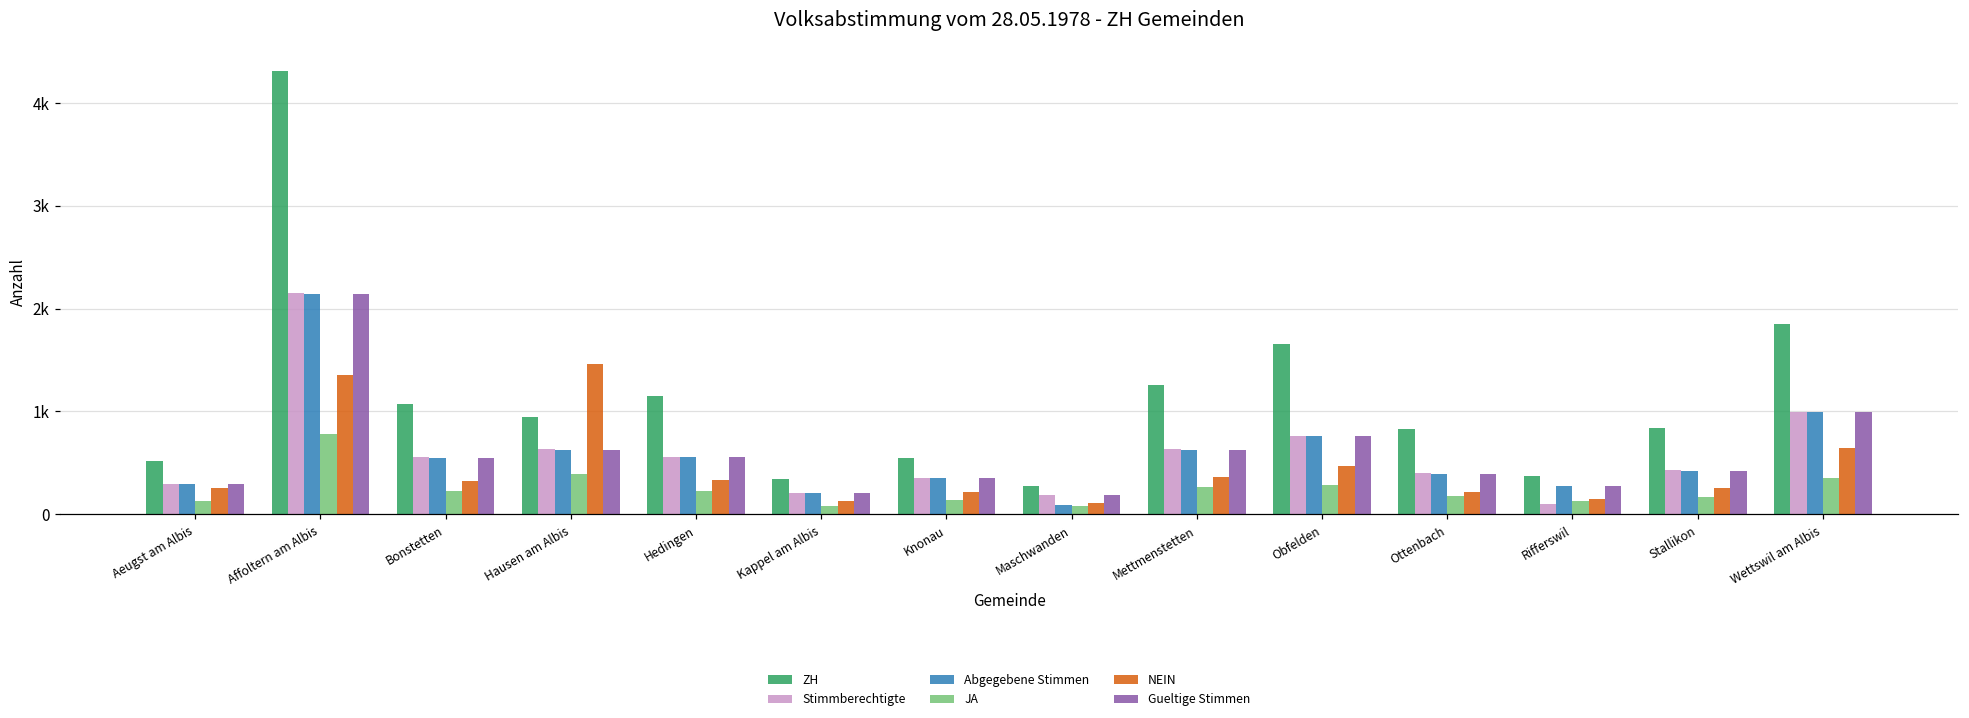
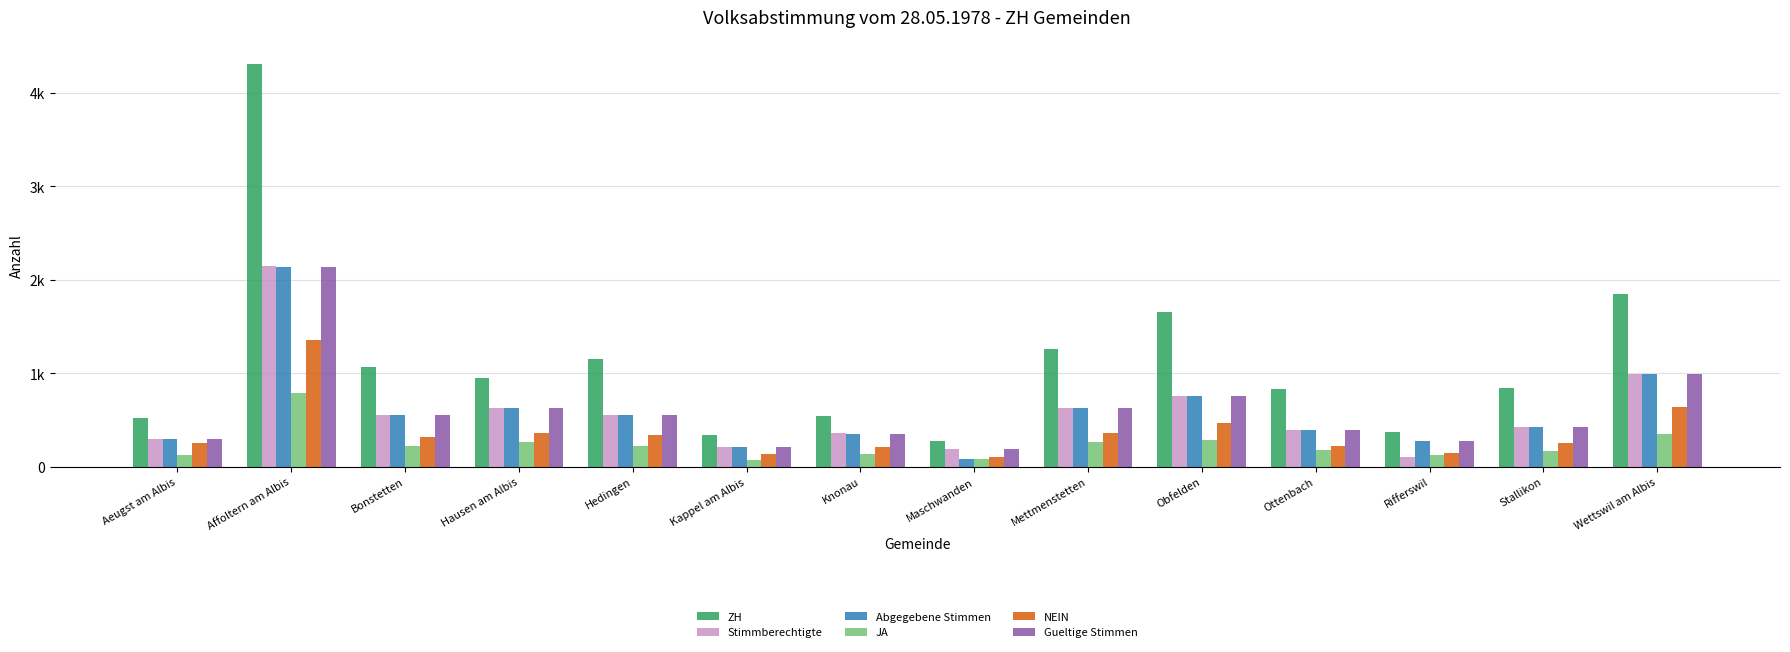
JA, Hausen am Albis: 400 -> 300
NEIN, Hausen am Albis: 1500 -> 400
